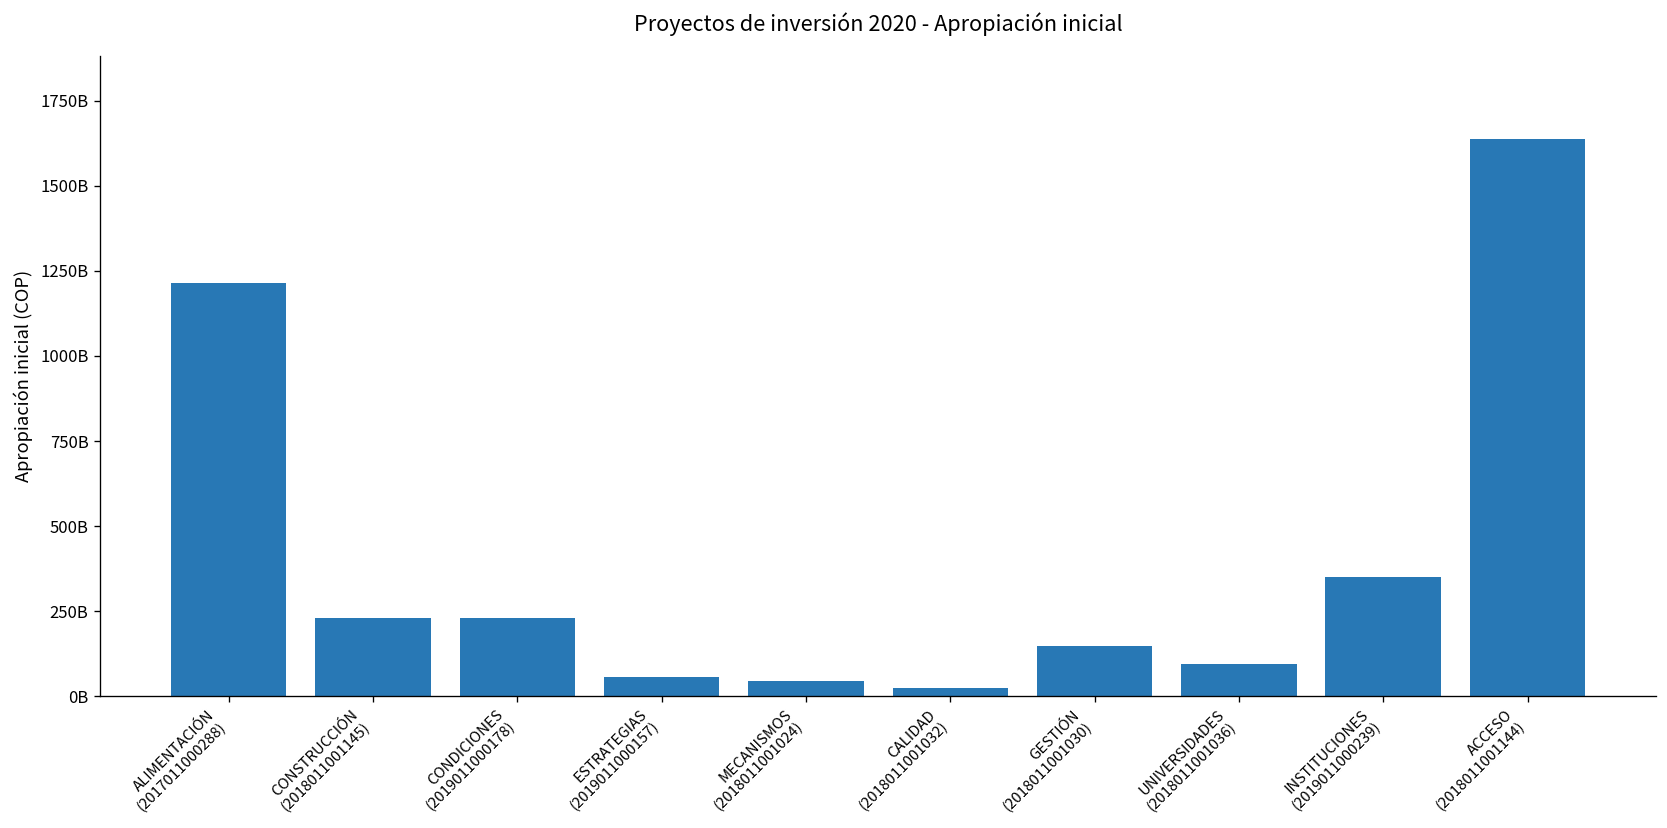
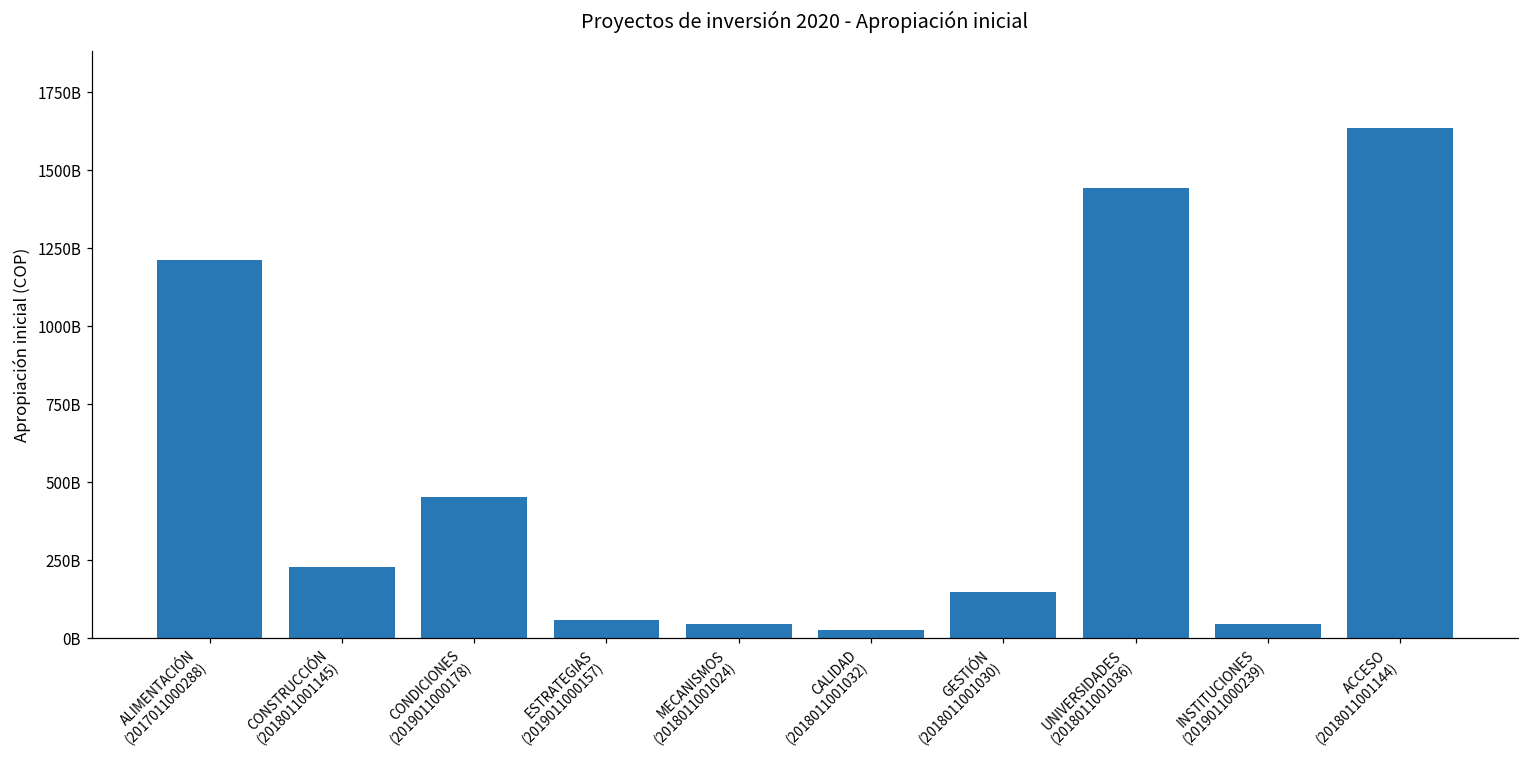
CONDICIONES (2019011000178): 230000000000 -> 450000000000
UNIVERSIDADES (2018011001036): 90000000000 -> 1440000000000
INSTITUCIONES (2019011000239): 350000000000 -> 40000000000
